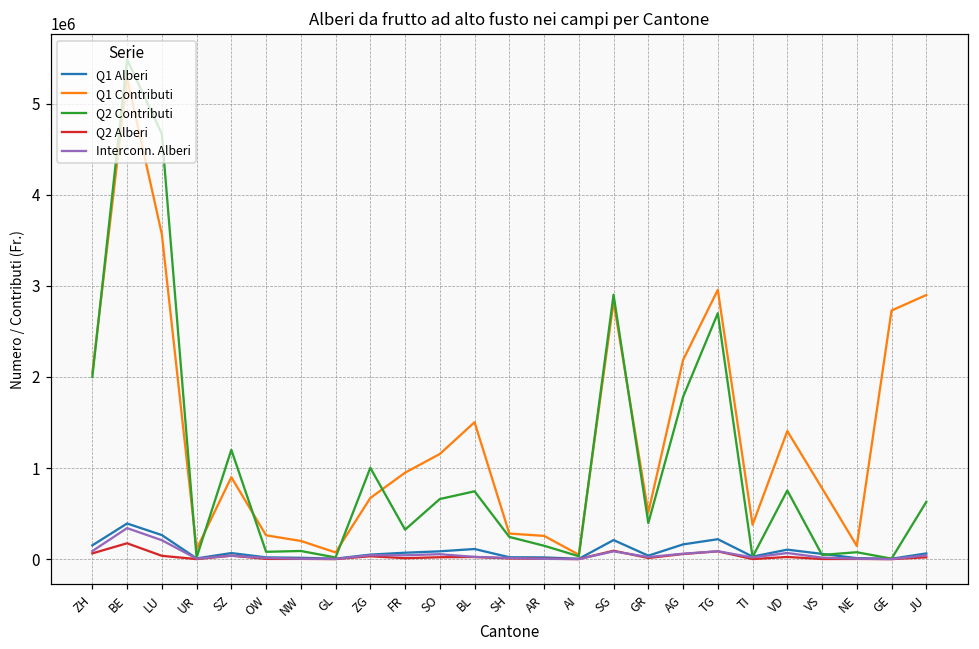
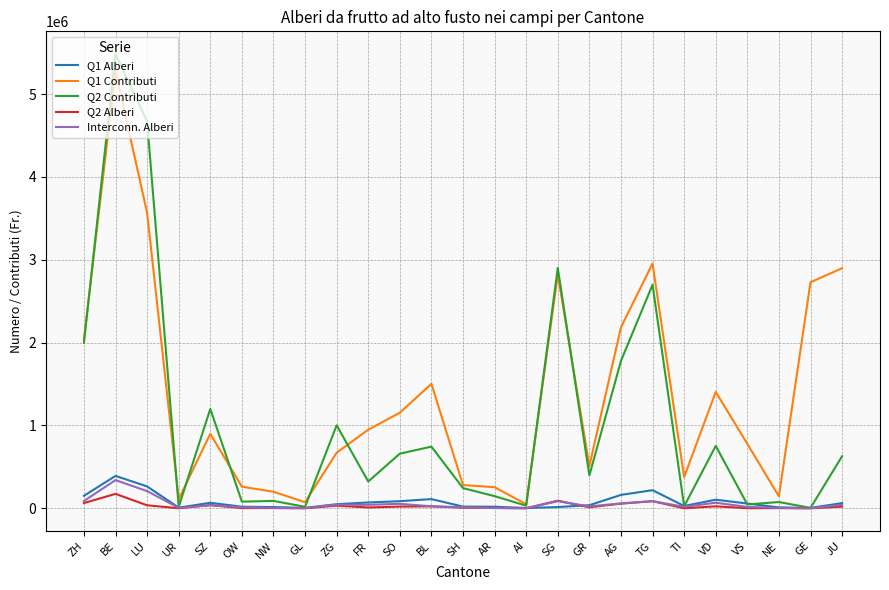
Q1 Alberi, SG: 200000 -> 0
